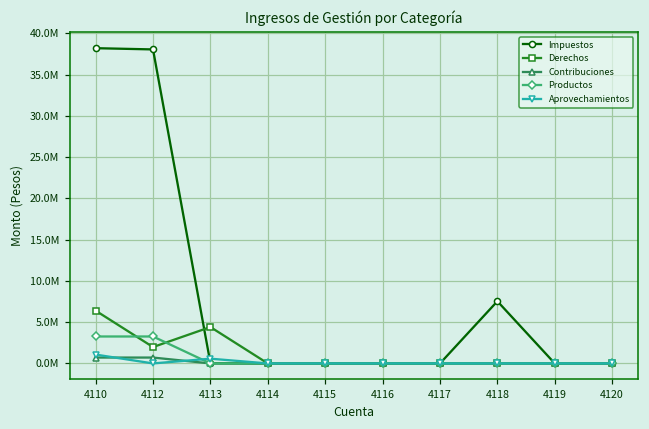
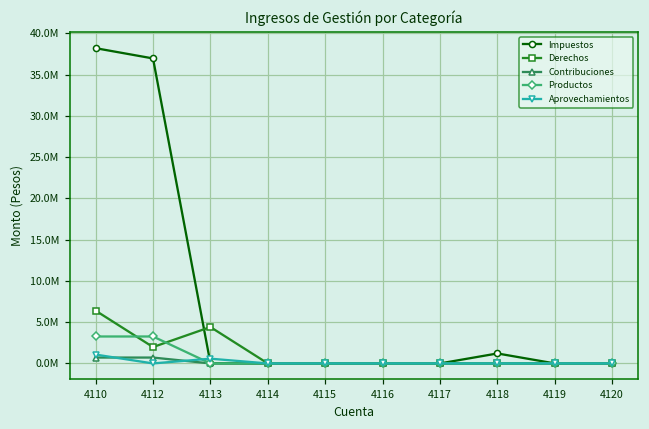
Impuestos, 4112: 38000000 -> 37000000
Impuestos, 4118: 8000000 -> 1000000
